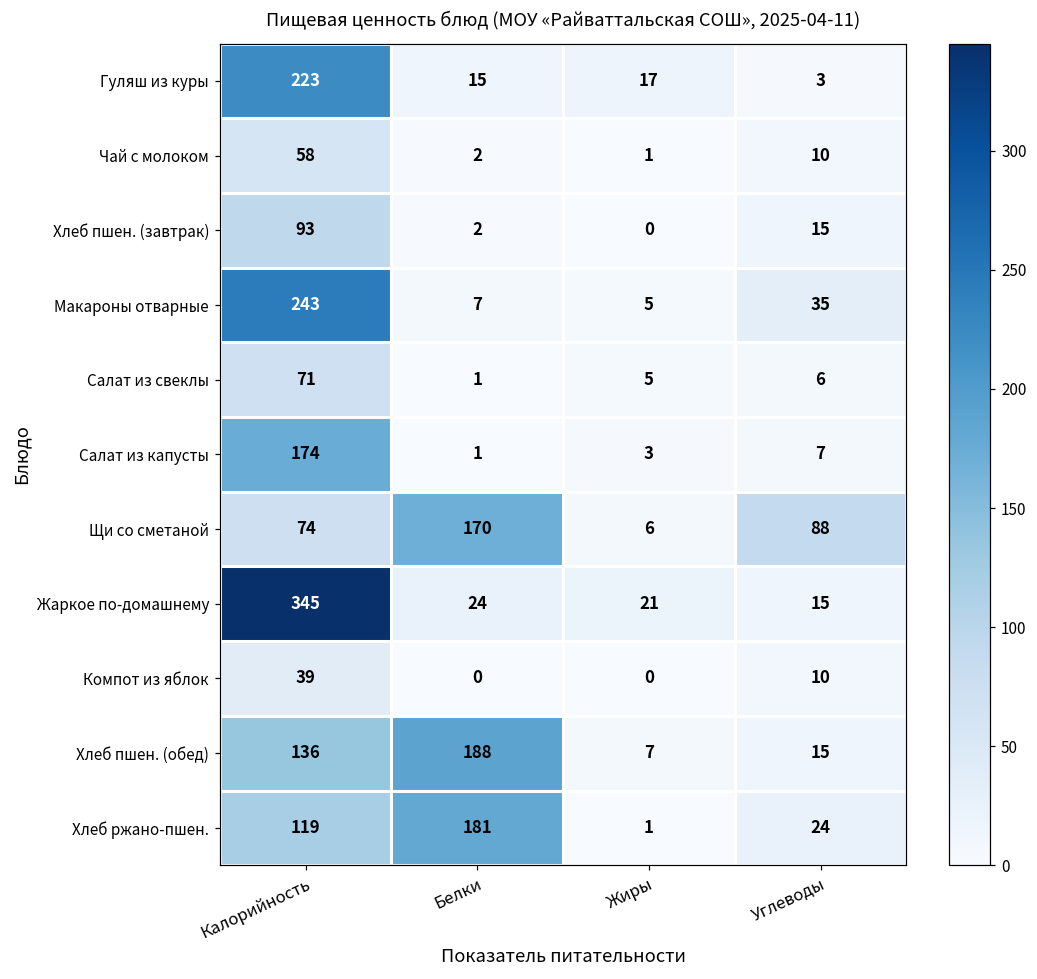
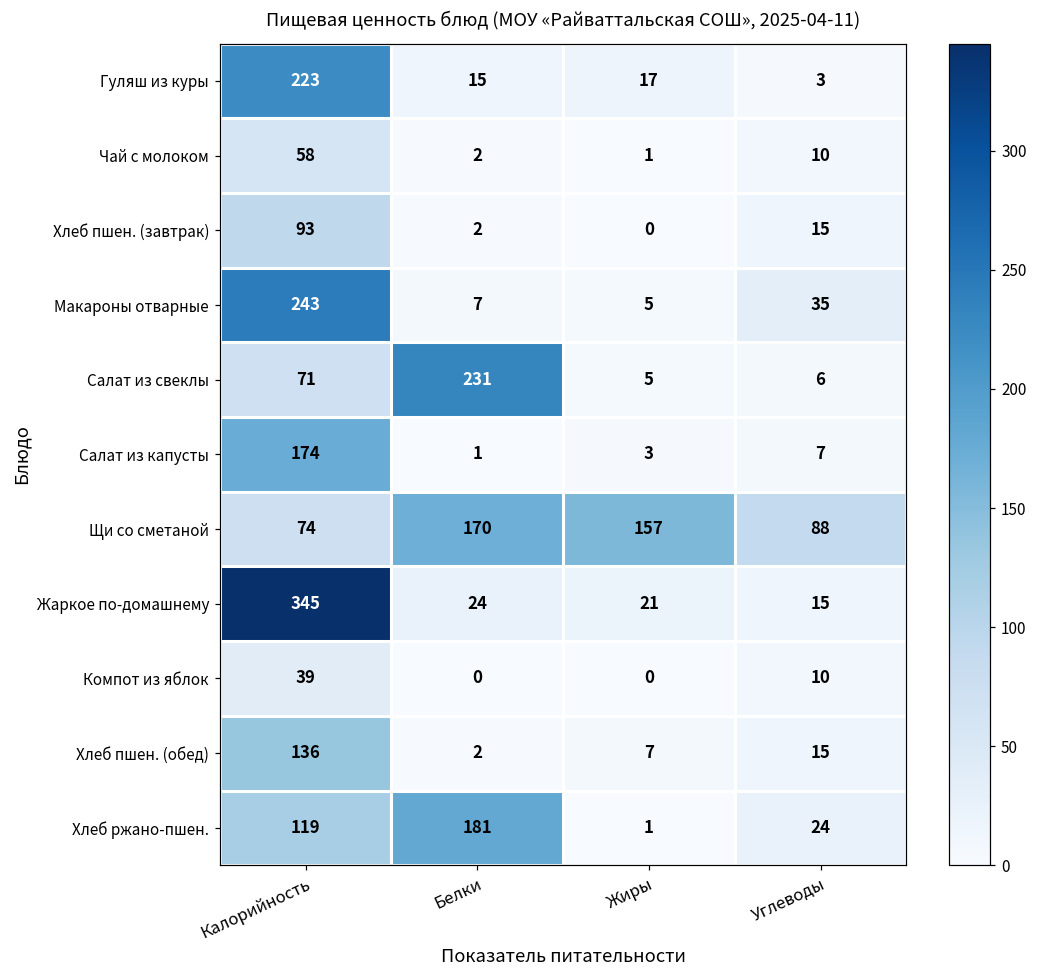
Салат из свеклы, Белки: 1 -> 231
Щи со сметаной, Жиры: 6 -> 157
Хлеб пшен. (обед), Белки: 188 -> 2
